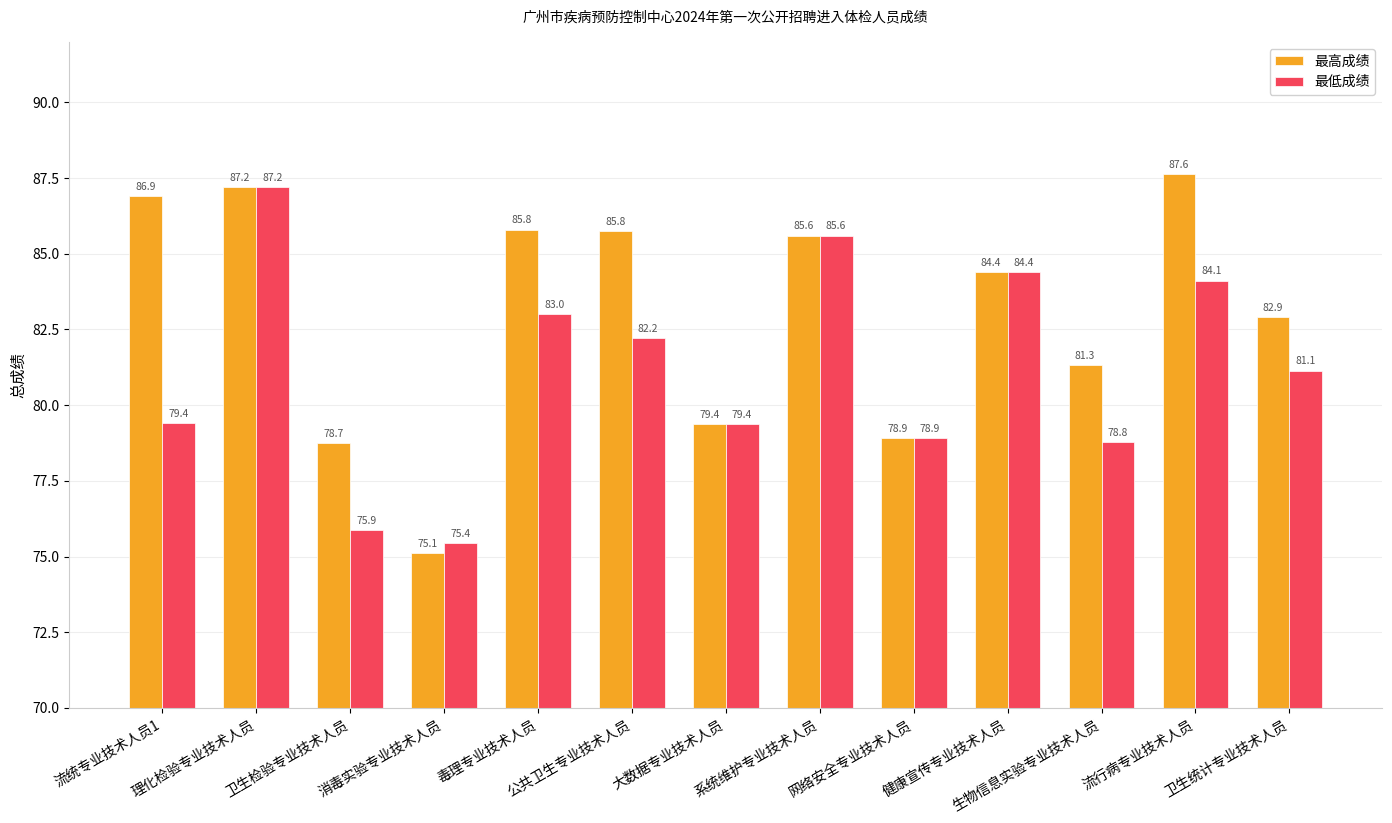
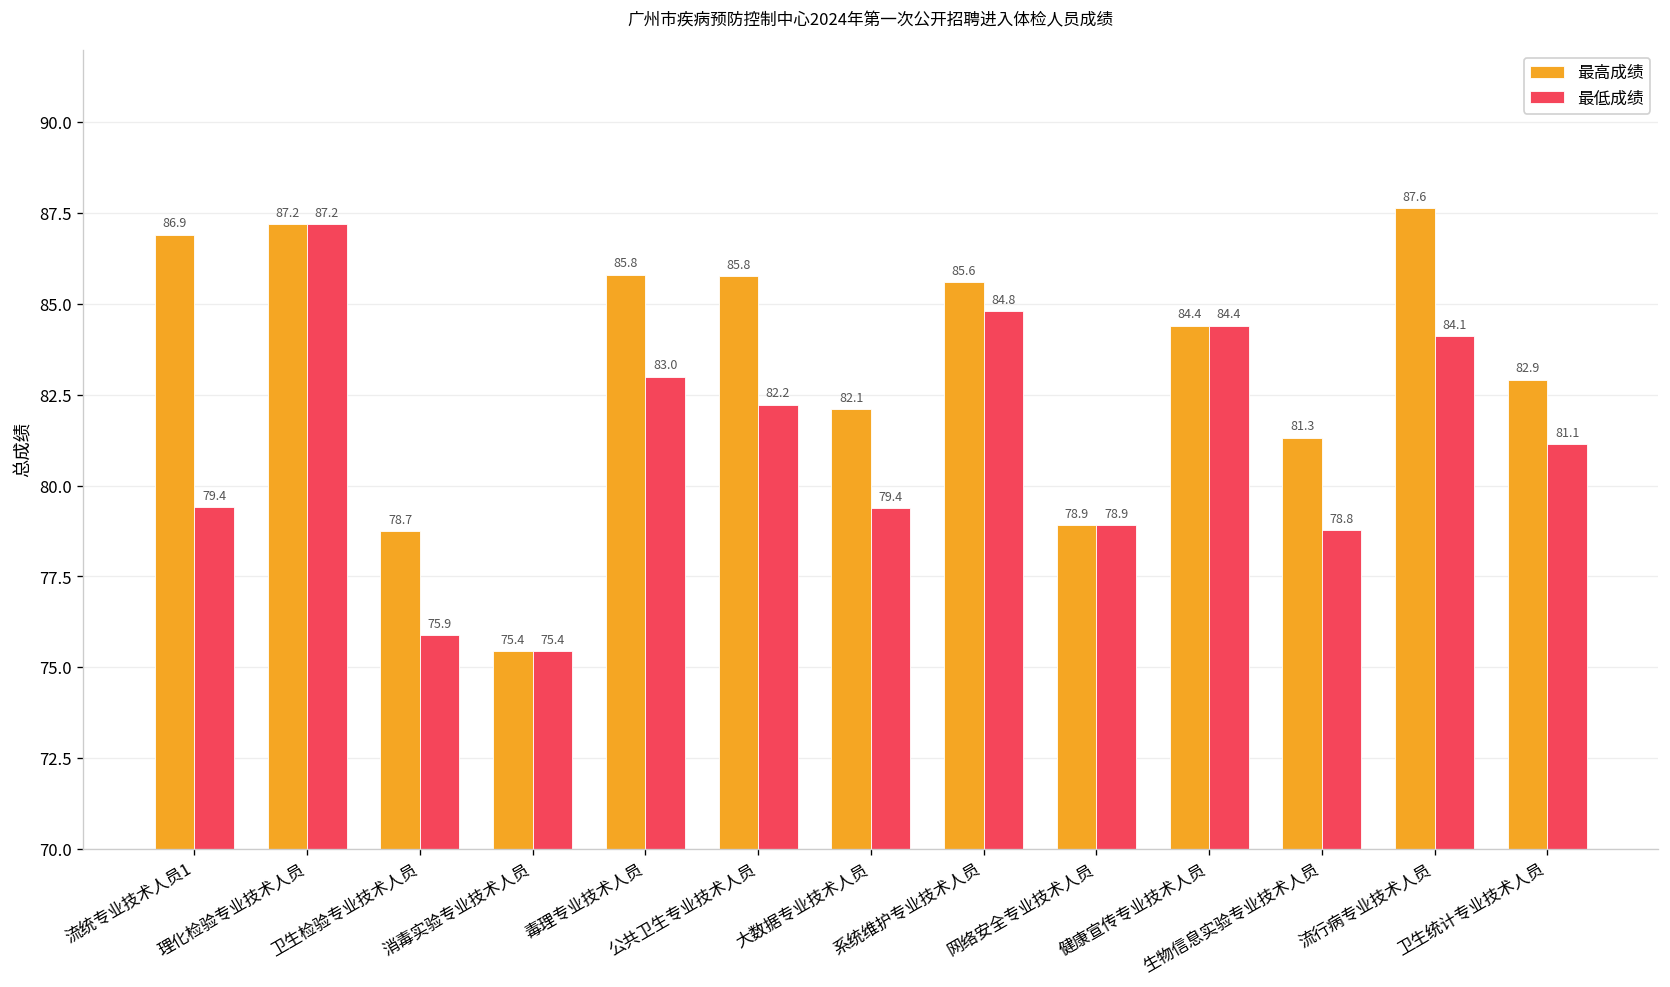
最高成绩, 消毒实验专业技术人员: 75.1 -> 75.4
最高成绩, 大数据专业技术人员: 79.4 -> 82.1
最低成绩, 系统维护专业技术人员: 85.6 -> 84.8
